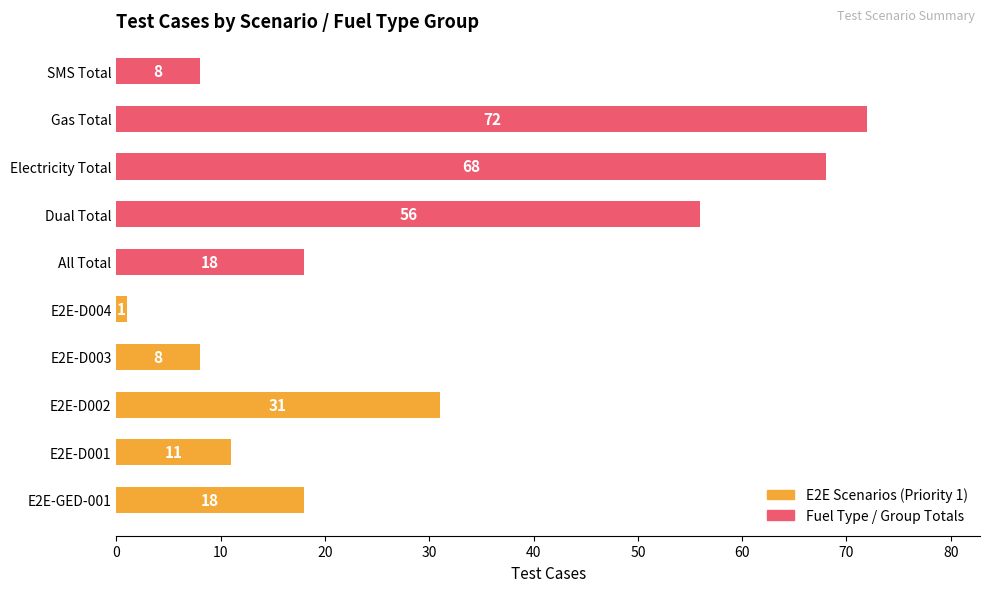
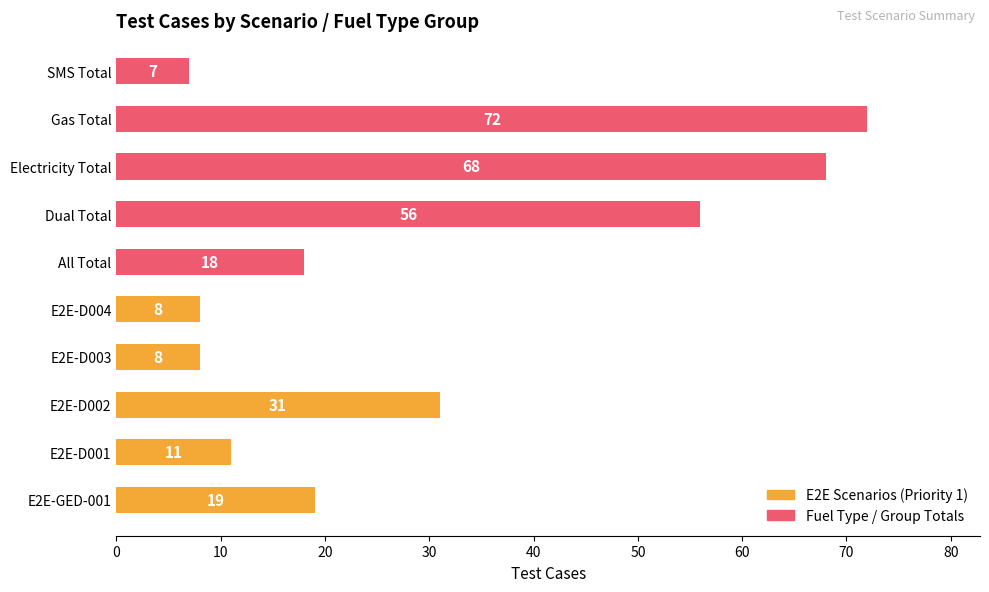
SMS Total: 8 -> 7
E2E-D004: 1 -> 8
E2E-GED-001: 18 -> 19
